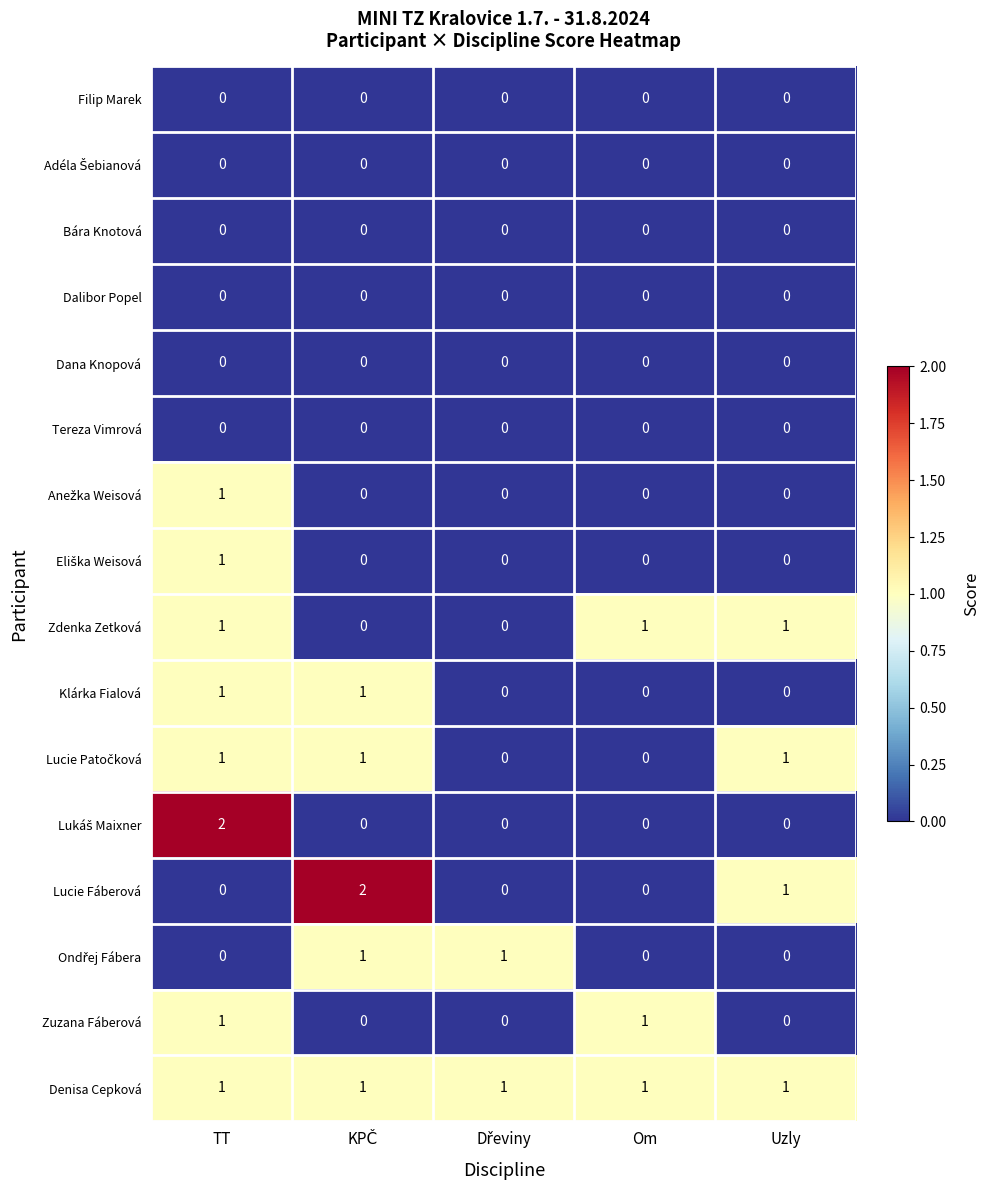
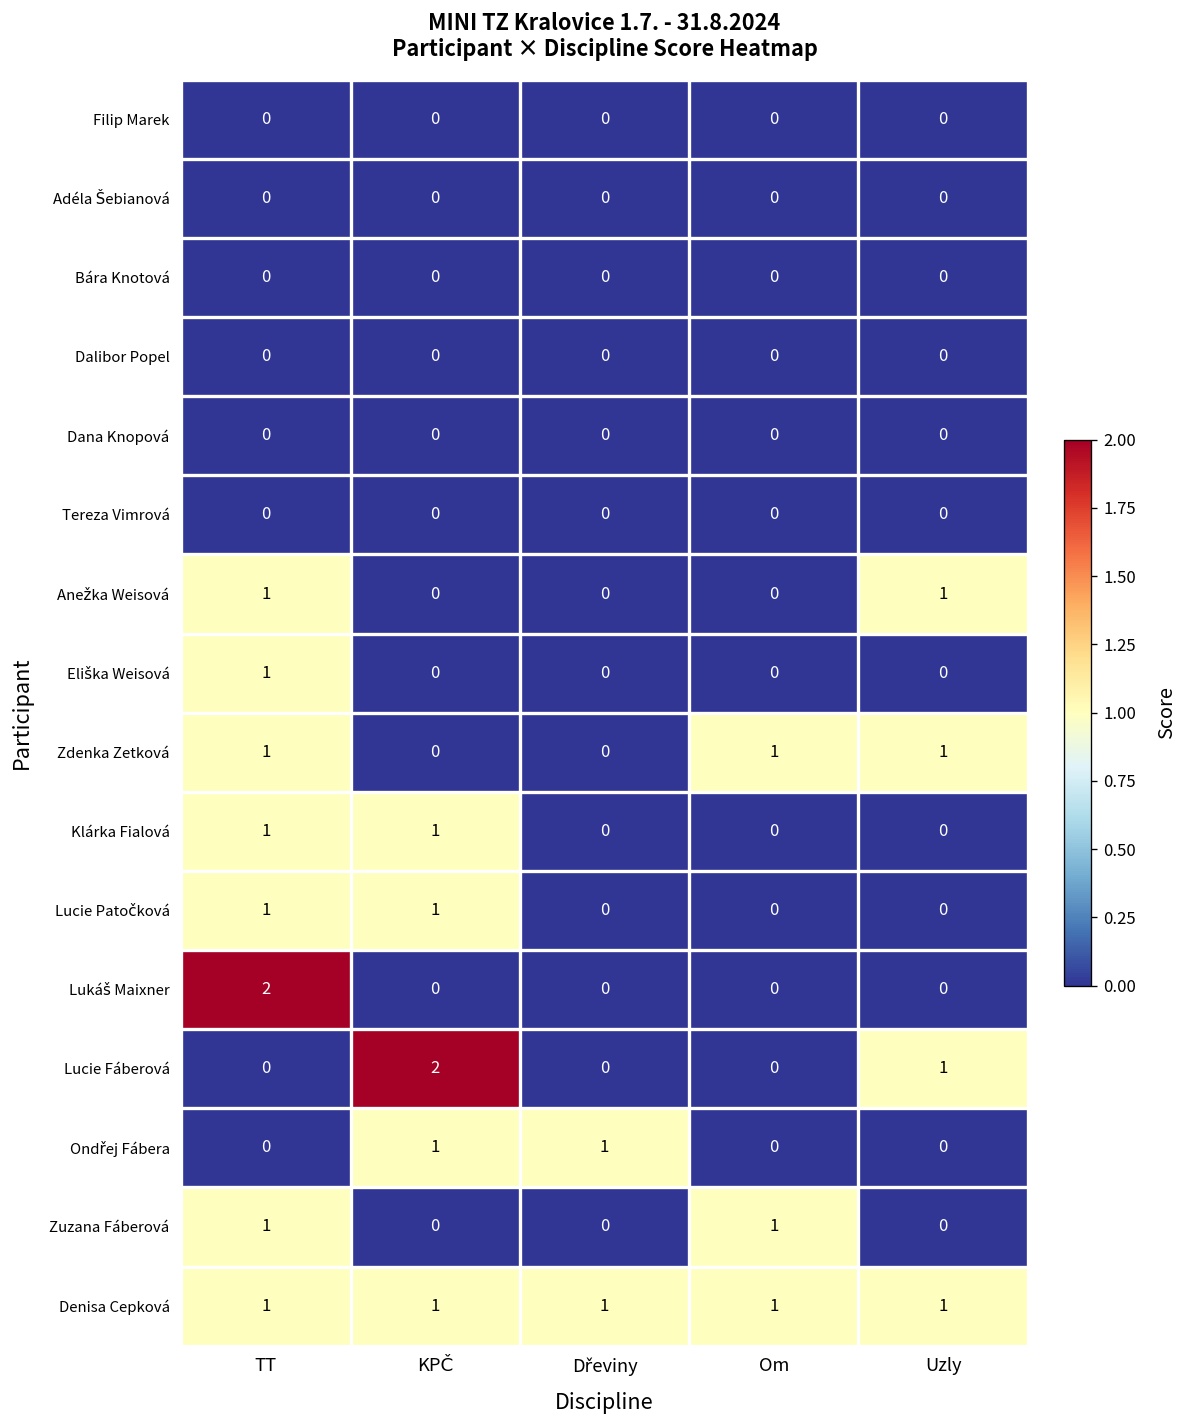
Anežka Weisová, Uzly: 0 -> 1
Lucie Patočková, Uzly: 1 -> 0
